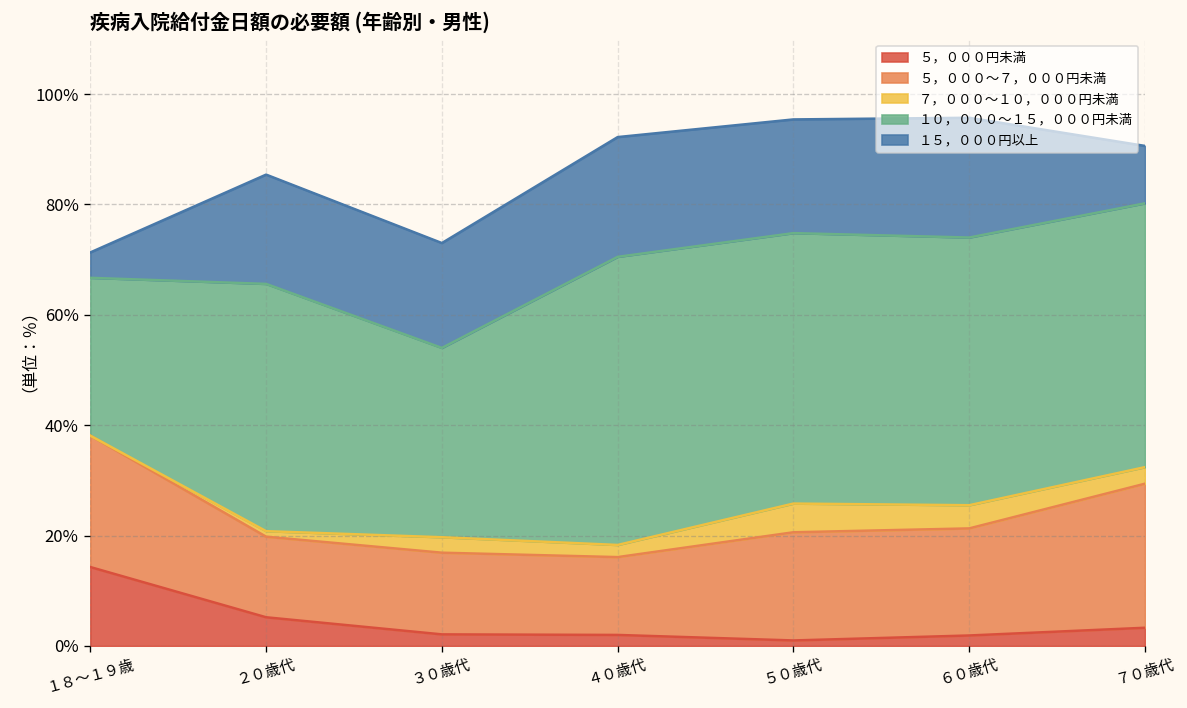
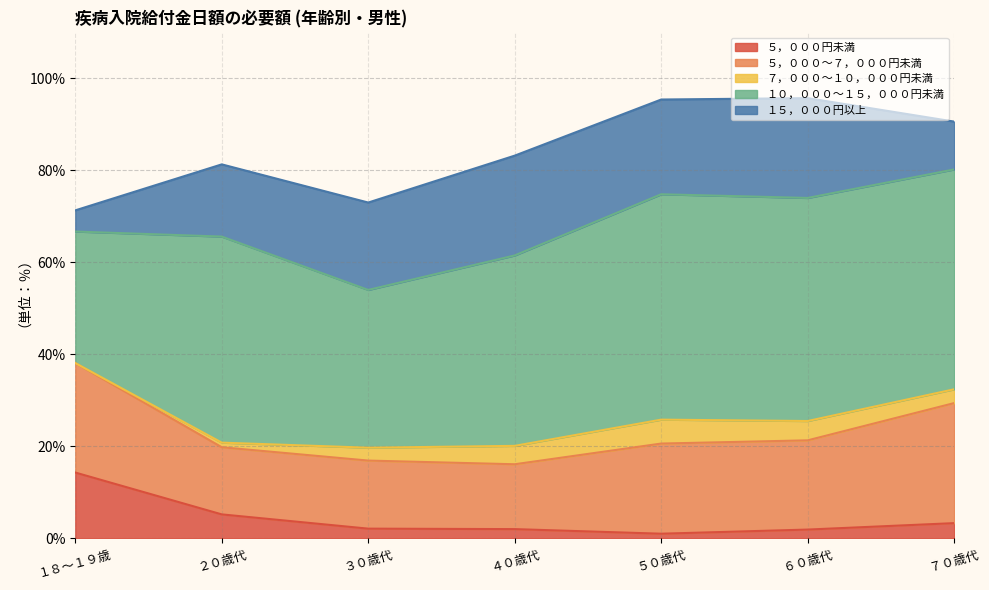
１５，０００円以上, ２０歳代: 20% -> 16%
７，０００～１０，０００円未満, ４０歳代: 2% -> 4%
１０，０００～１５，０００円未満, ４０歳代: 52% -> 41%
